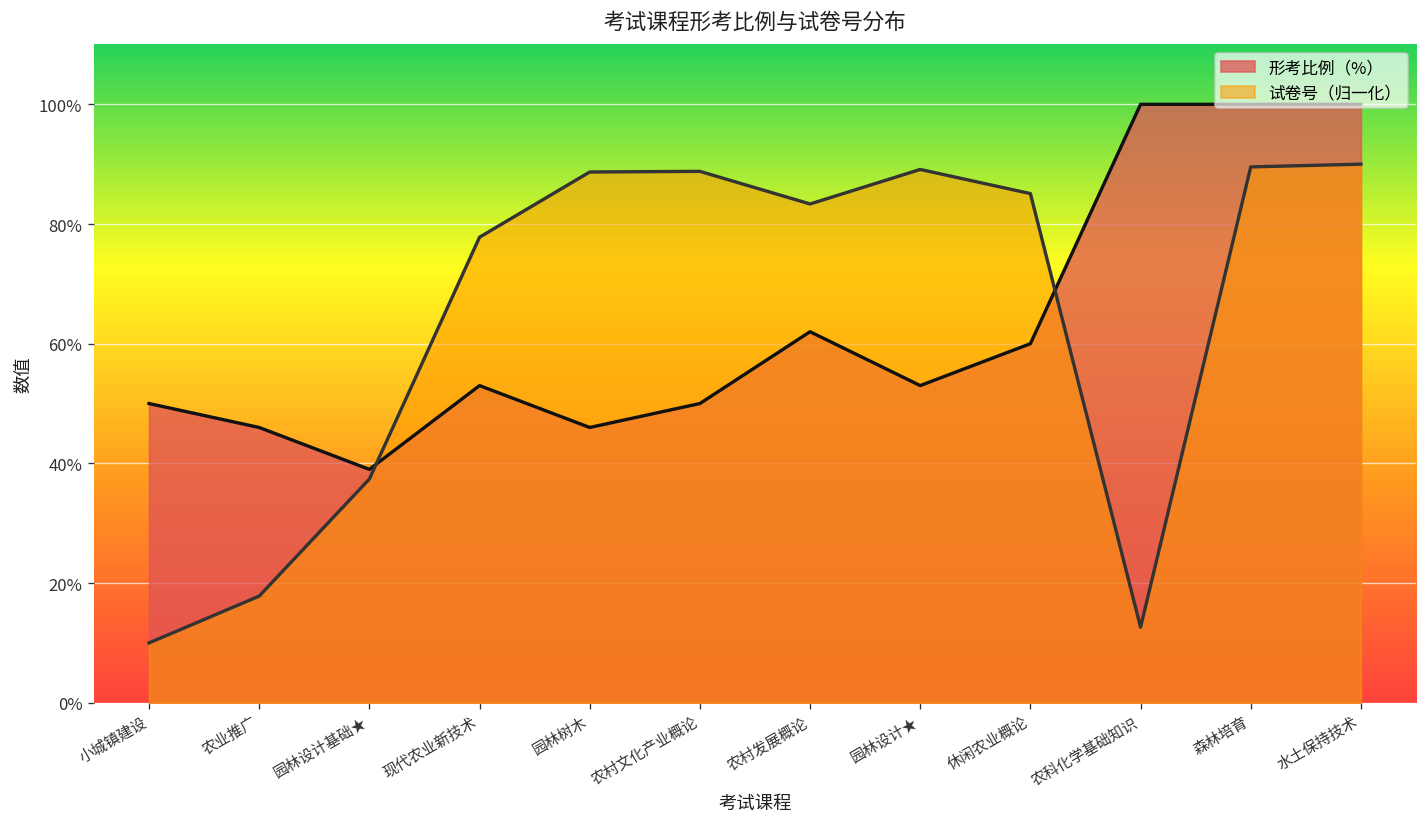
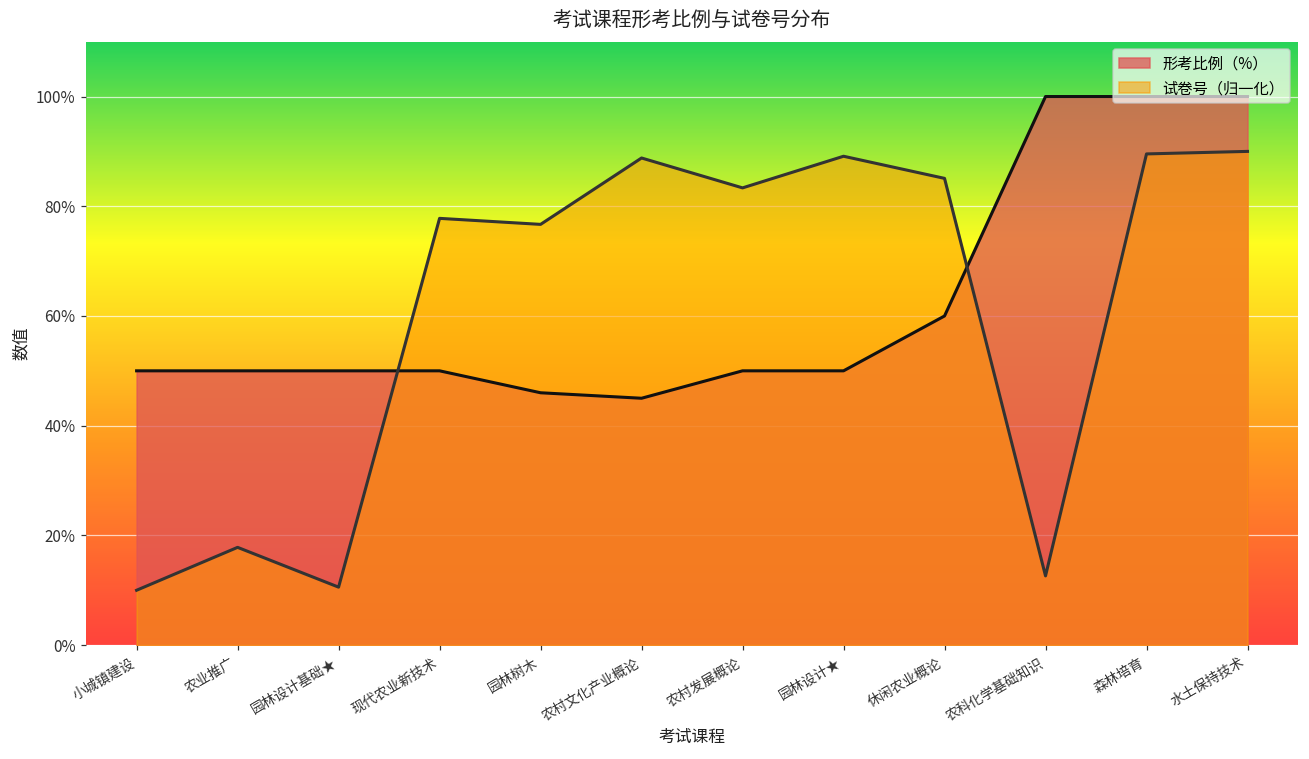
形考比例（%）, 农业推广: 46% -> 50%
形考比例（%）, 园林设计基础★: 39% -> 50%
试卷号（归一化）, 园林设计基础★: 37% -> 11%
形考比例（%）, 现代农业新技术: 53% -> 50%
试卷号（归一化）, 园林树木: 89% -> 77%
形考比例（%）, 农村文化产业概论: 50% -> 45%
形考比例（%）, 农村发展概论: 62% -> 50%
形考比例（%）, 园林设计★: 53% -> 50%
